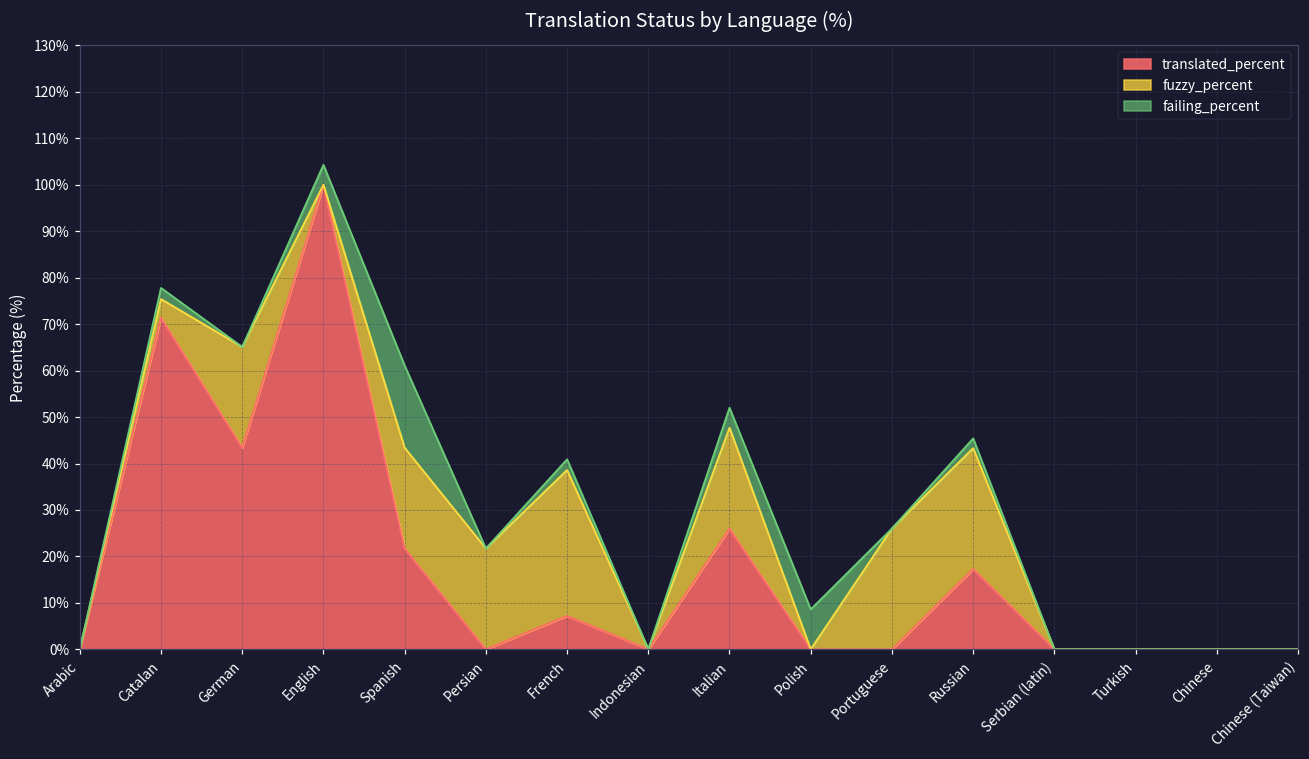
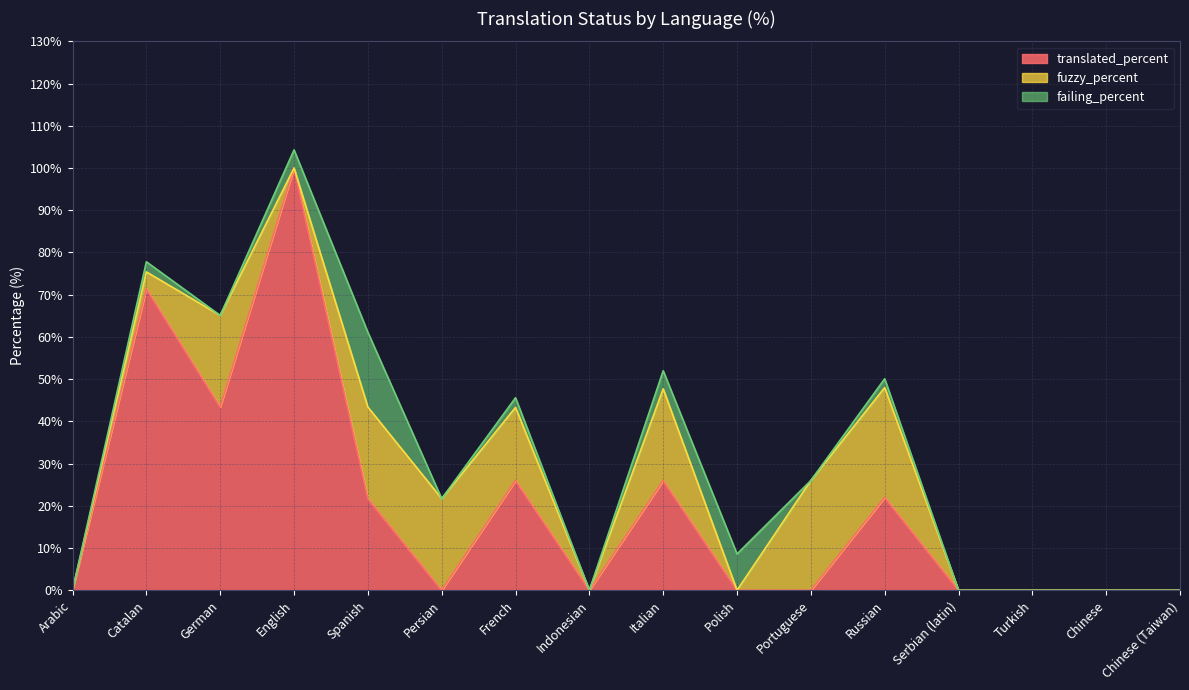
translated_percent, French: 7% -> 26%
fuzzy_percent, French: 31% -> 17%
translated_percent, Russian: 17% -> 22%
